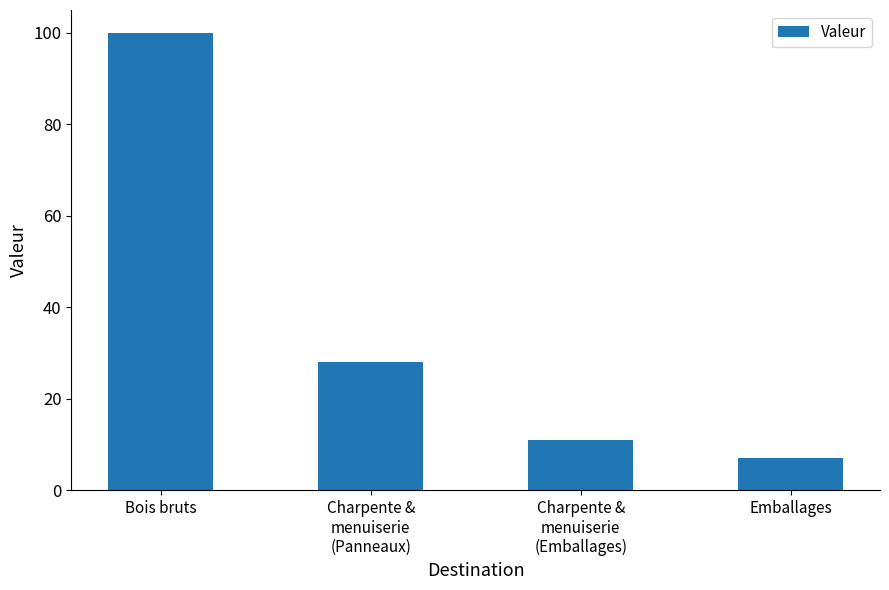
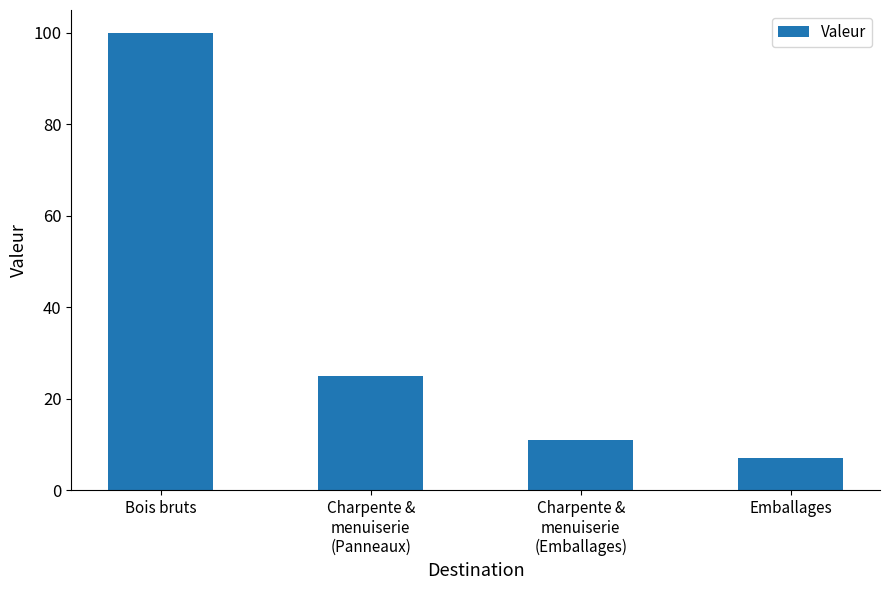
Charpente & menuiserie (Panneaux): 28 -> 25
